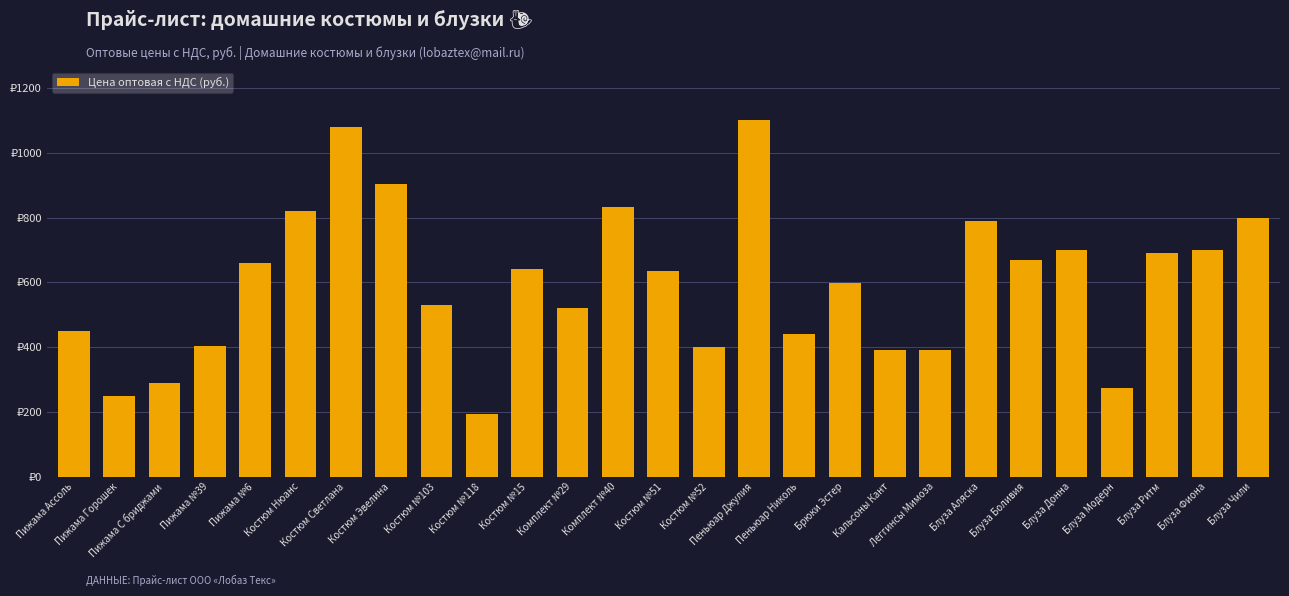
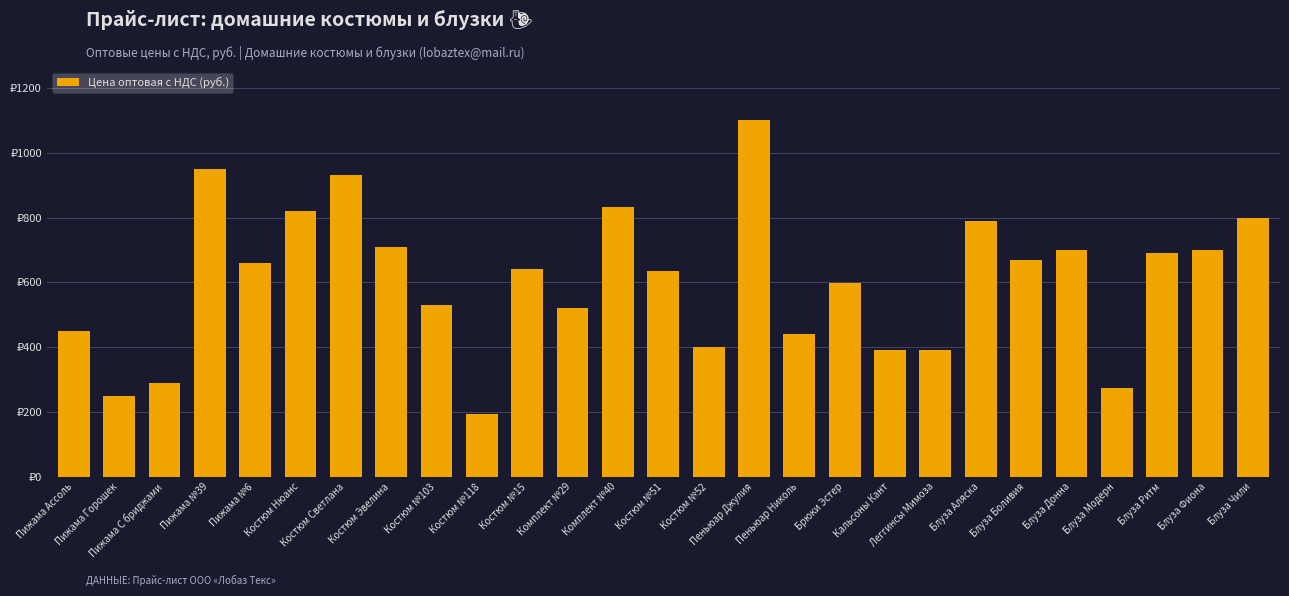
Пижама №39: ₽410 -> ₽950
Костюм Светлана: ₽1080 -> ₽930
Костюм Эвелина: ₽900 -> ₽710
